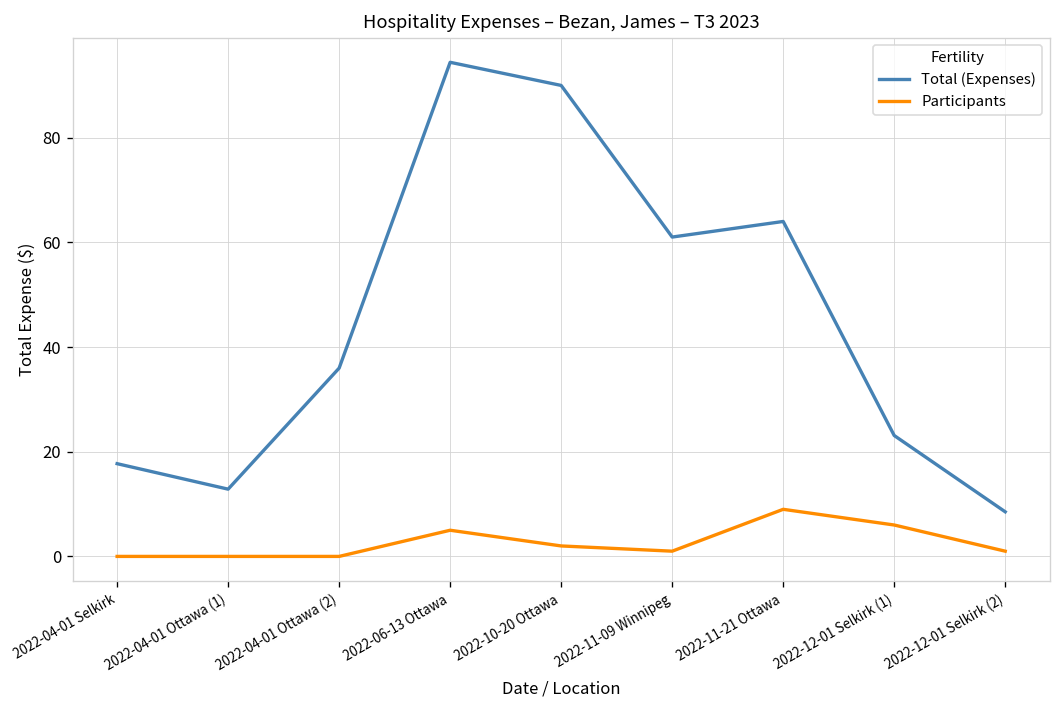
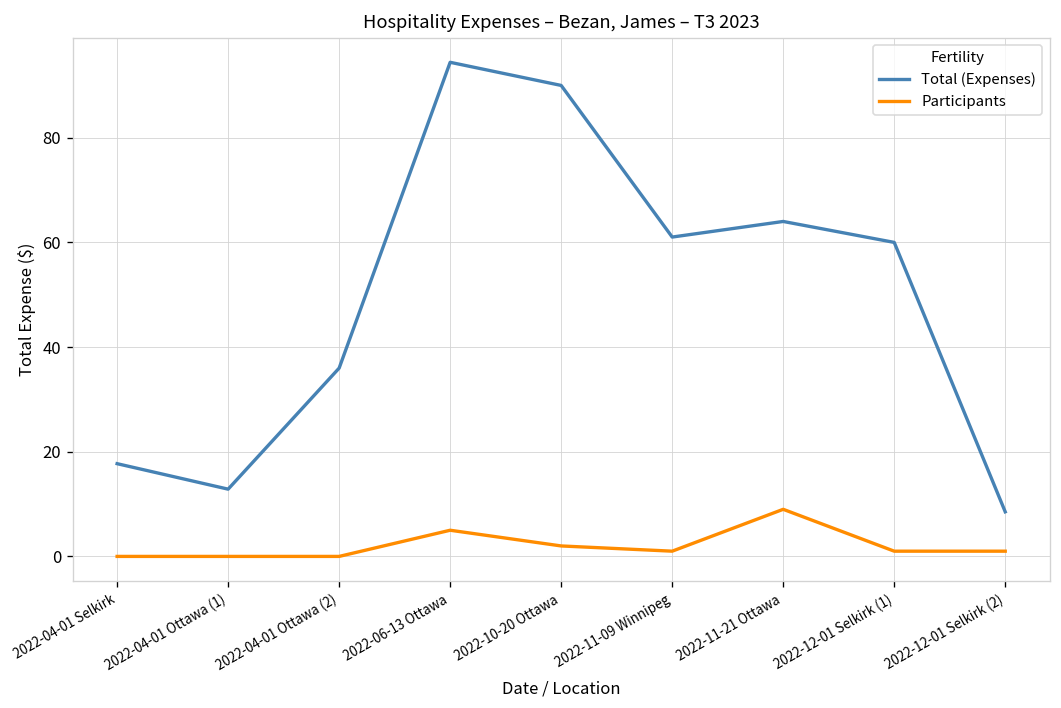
Total (Expenses), 2022-12-01 Selkirk (1): 23 -> 60
Participants, 2022-12-01 Selkirk (1): 6 -> 1
